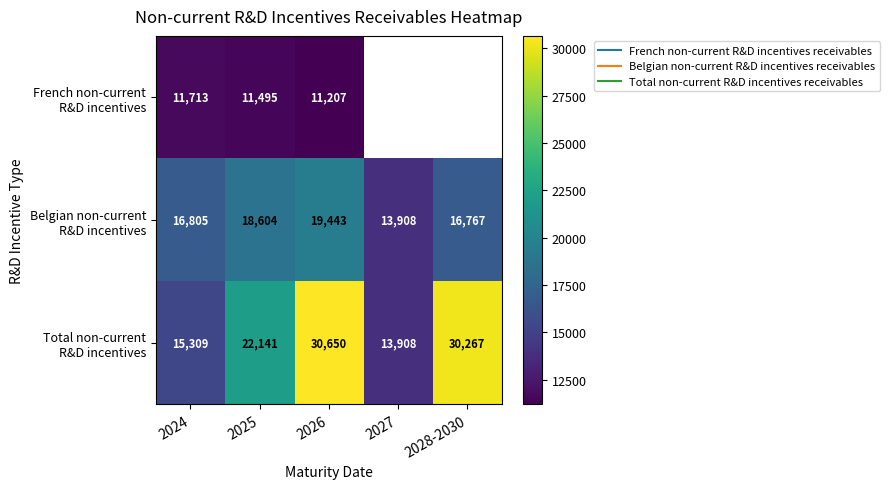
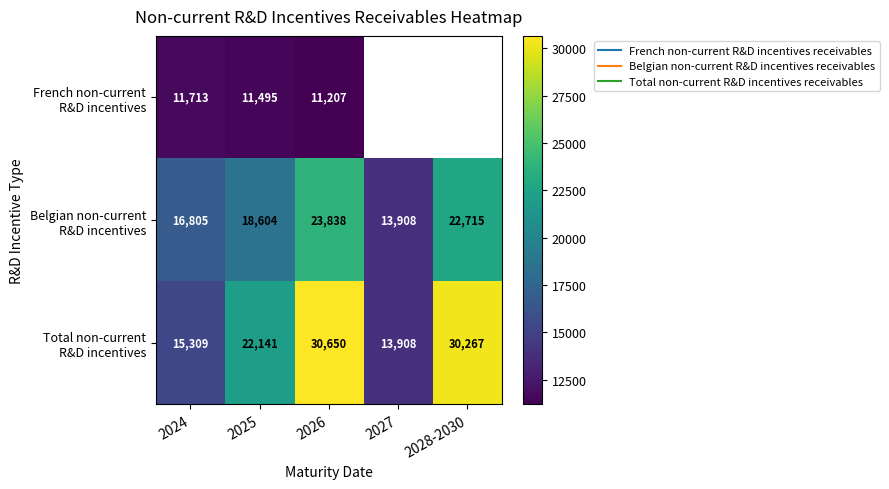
Belgian non-current R&D incentives, 2026: 19,443 -> 23,838
Belgian non-current R&D incentives, 2028-2030: 16,767 -> 22,715
